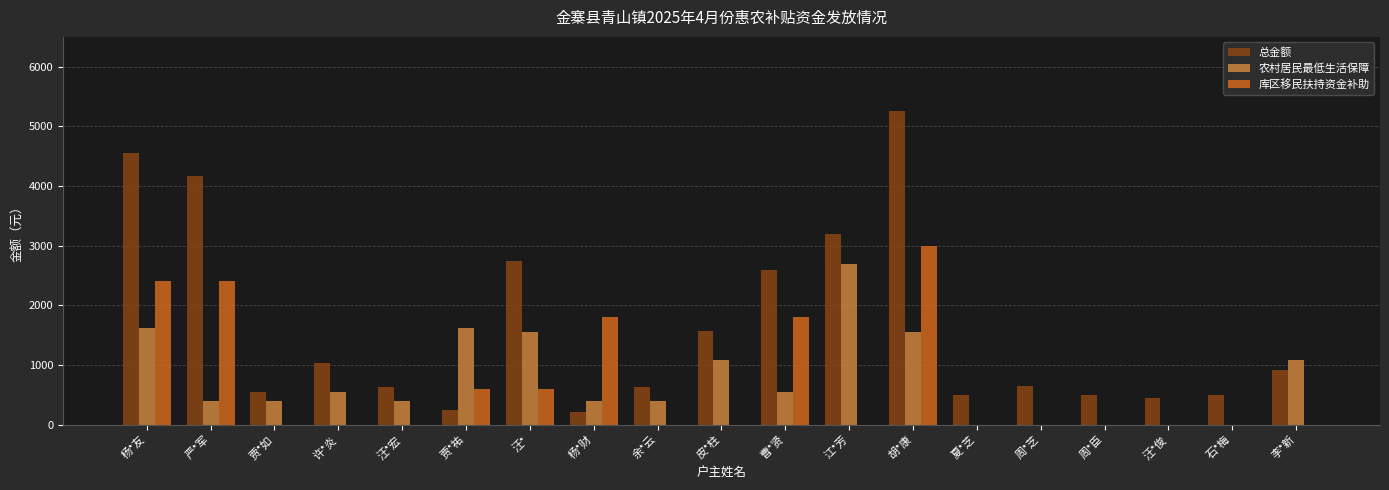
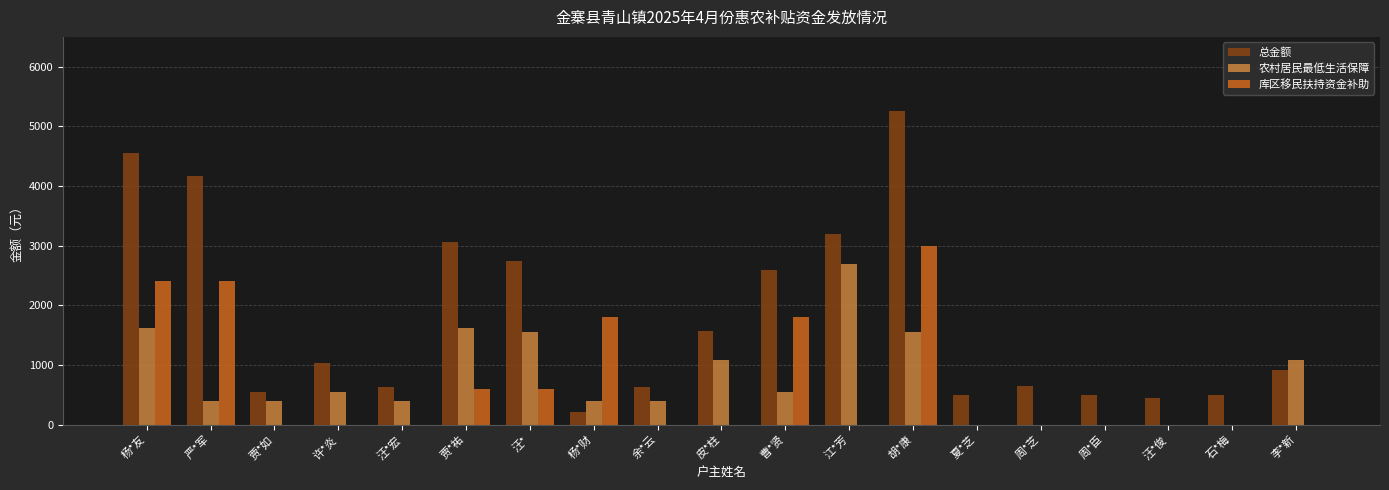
总金额, 贾*祐: 200 -> 3100
